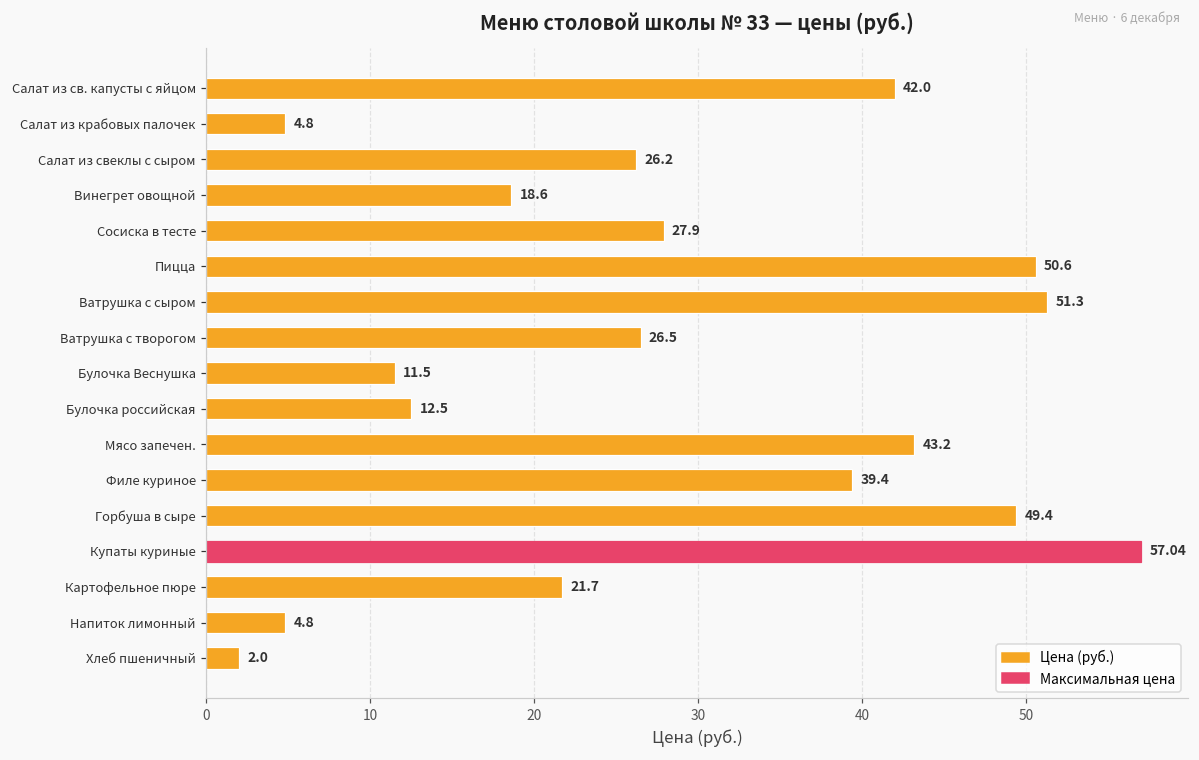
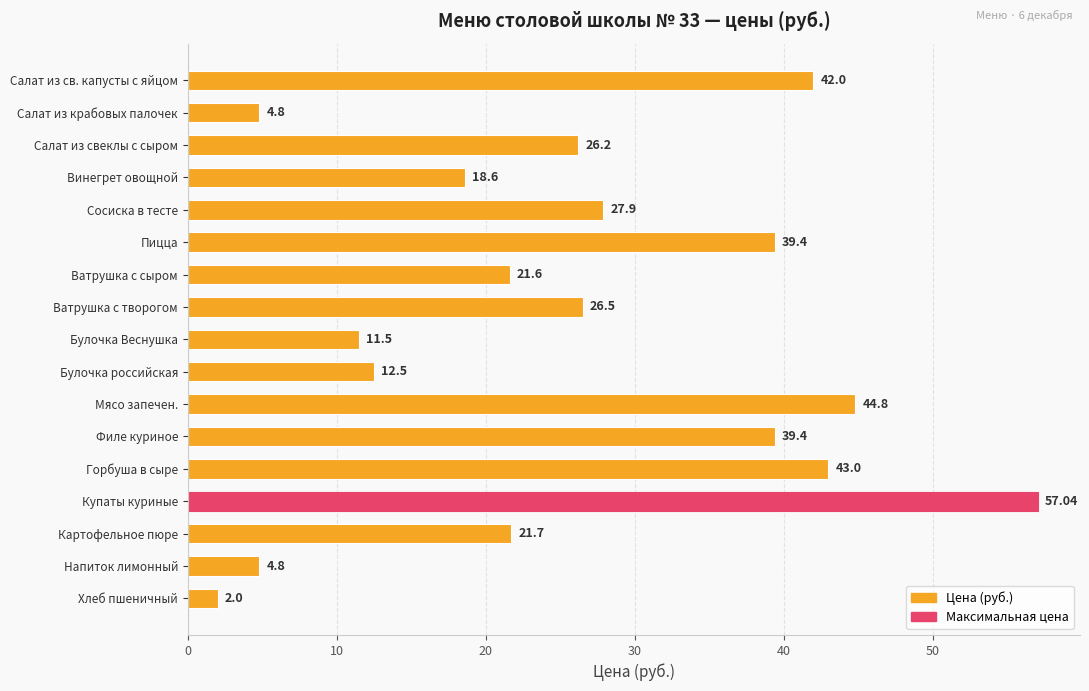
Пицца: 50.6 -> 39.4
Ватрушка с сыром: 51.3 -> 21.6
Мясо запечен.: 43.2 -> 44.8
Горбуша в сыре: 49.4 -> 43.0
